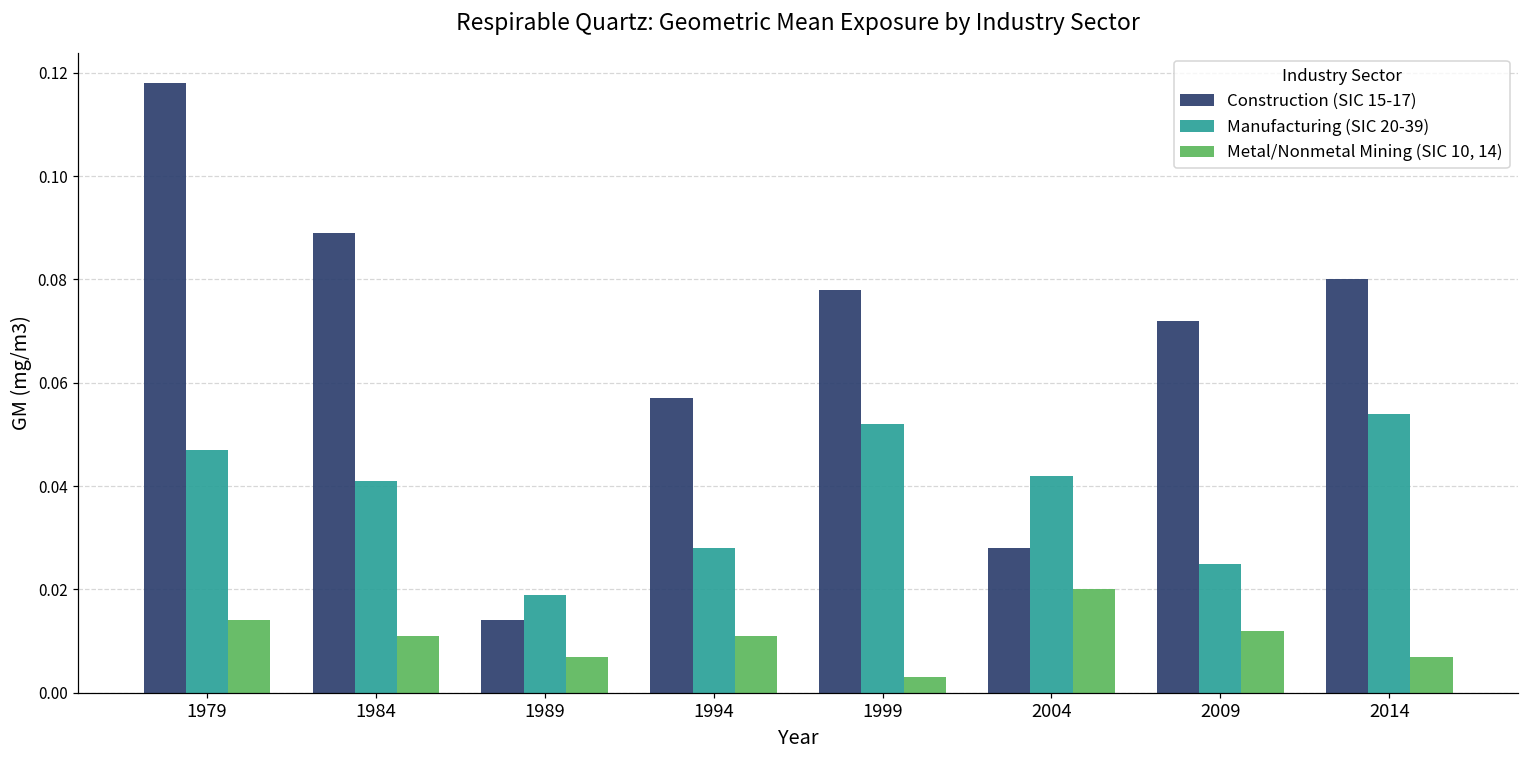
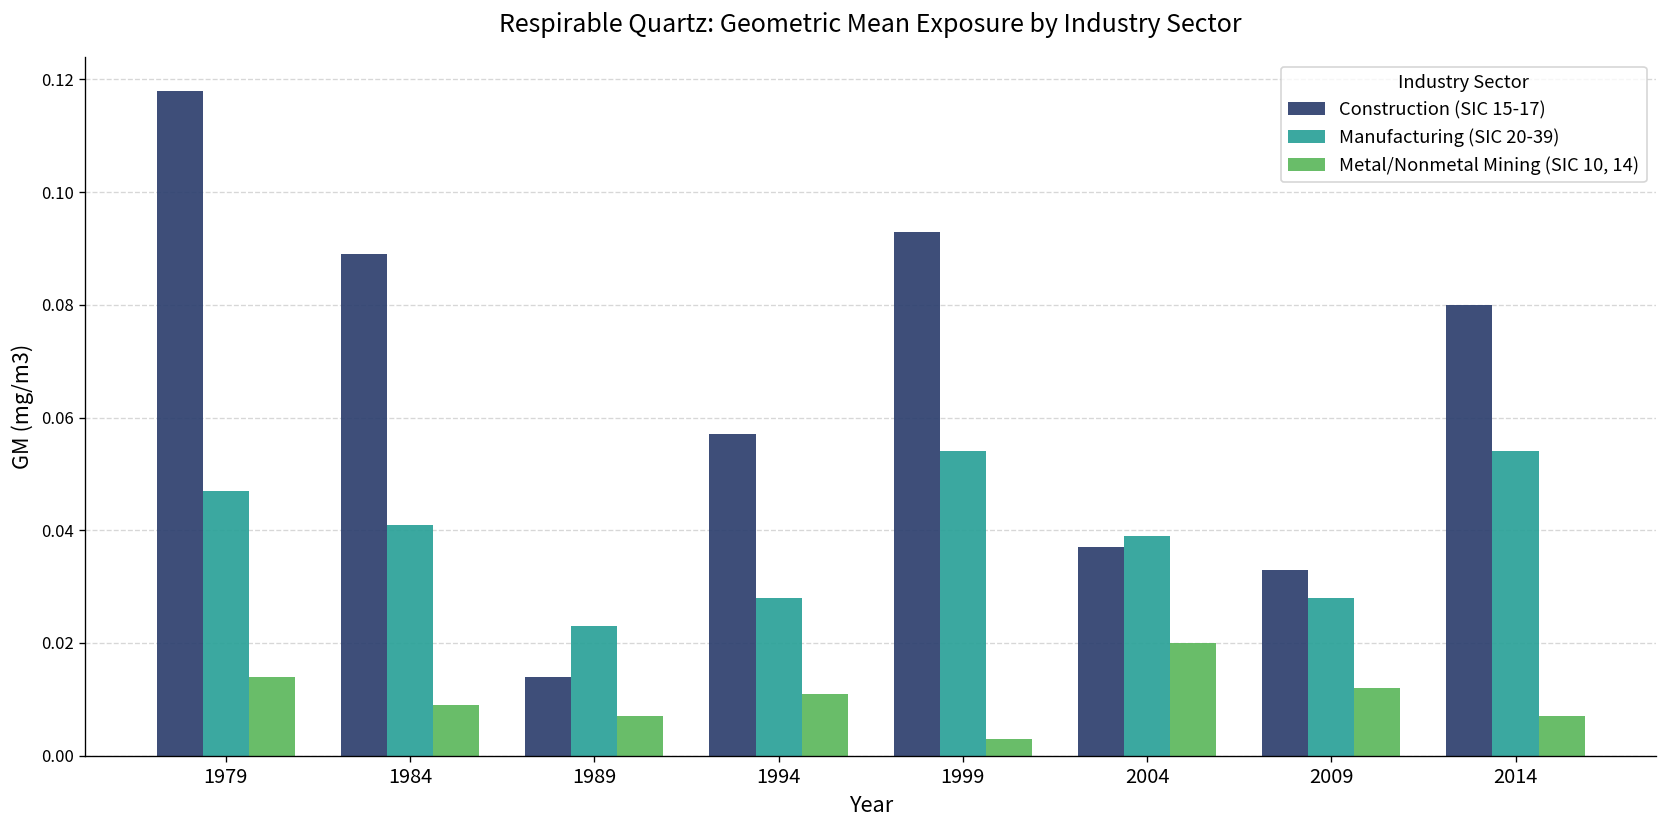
Metal/Nonmetal Mining (SIC 10, 14), 1984: 0.011 -> 0.009
Manufacturing (SIC 20-39), 1989: 0.019 -> 0.023
Construction (SIC 15-17), 1999: 0.078 -> 0.093
Manufacturing (SIC 20-39), 1999: 0.052 -> 0.054
Construction (SIC 15-17), 2004: 0.028 -> 0.037
Manufacturing (SIC 20-39), 2004: 0.042 -> 0.039
Construction (SIC 15-17), 2009: 0.072 -> 0.033
Manufacturing (SIC 20-39), 2009: 0.025 -> 0.028
